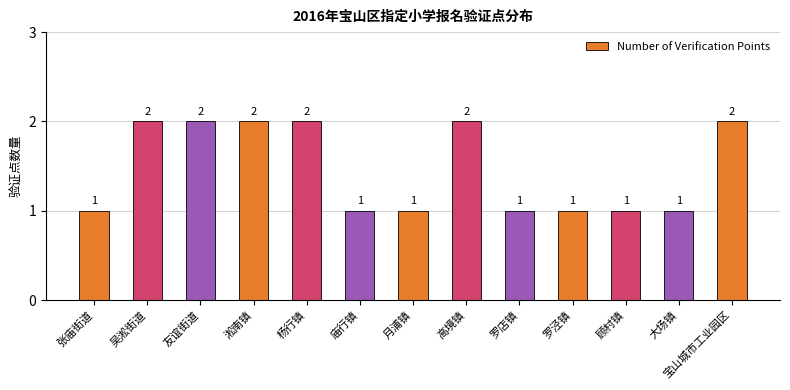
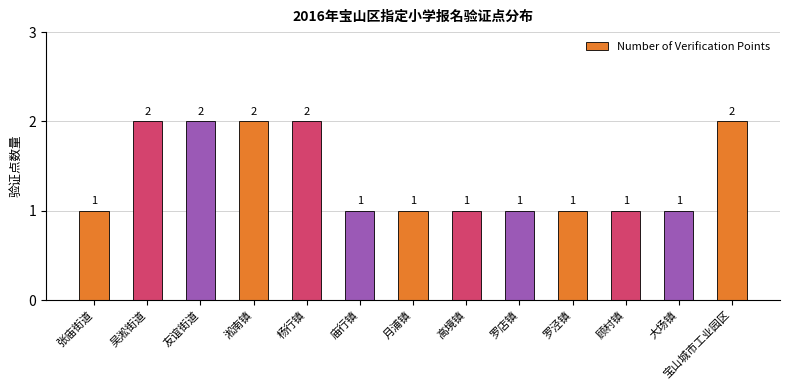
高境镇: 2 -> 1
